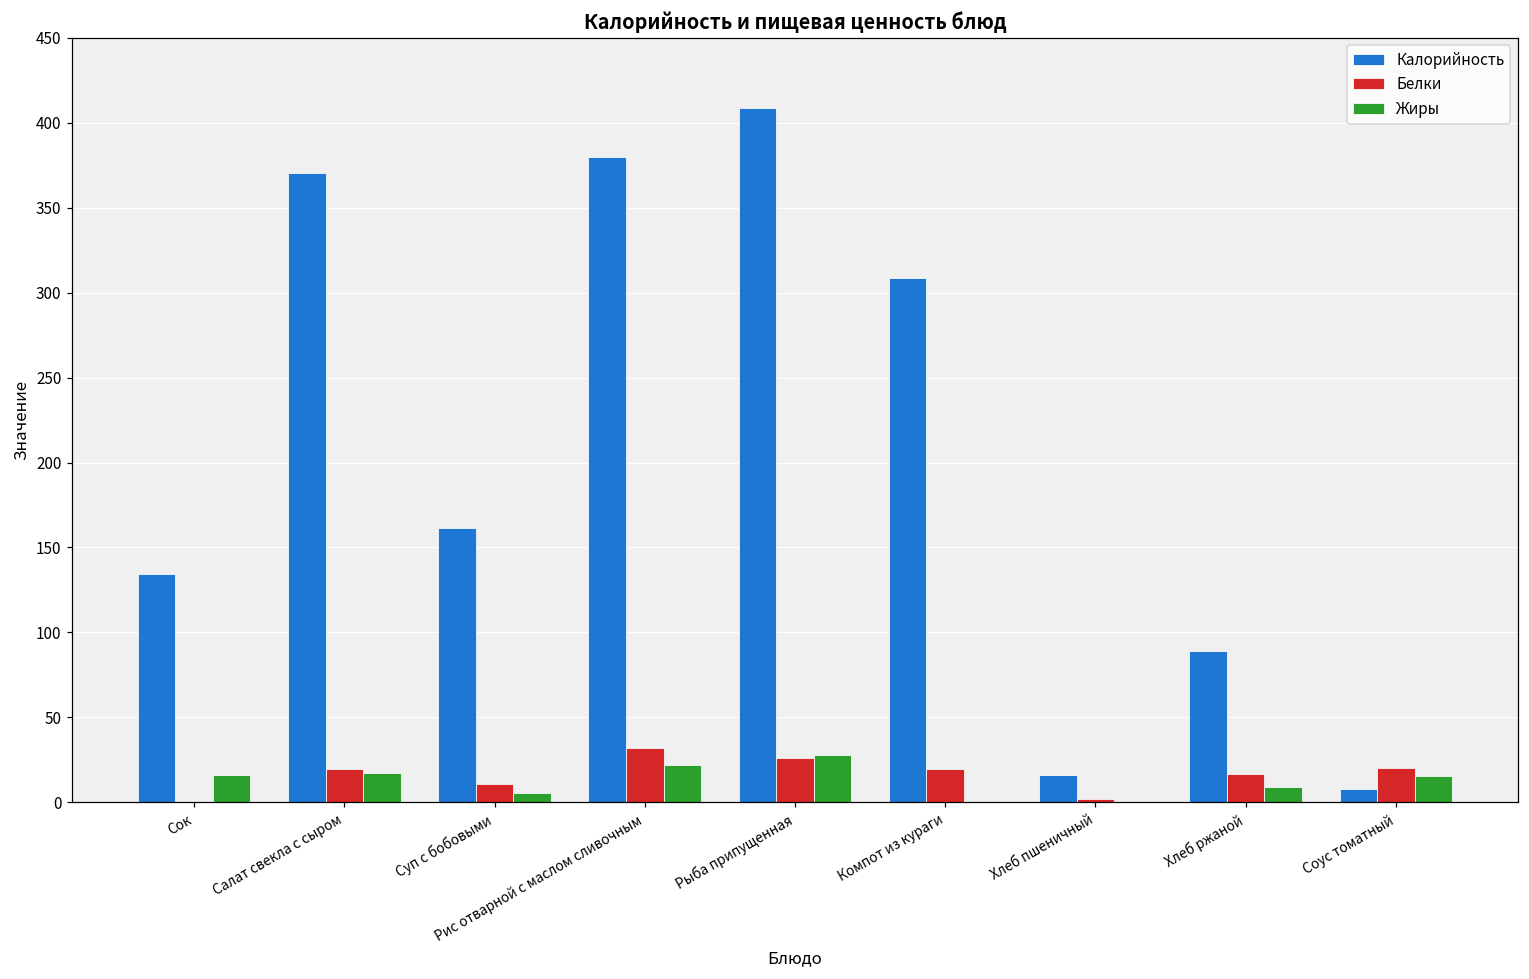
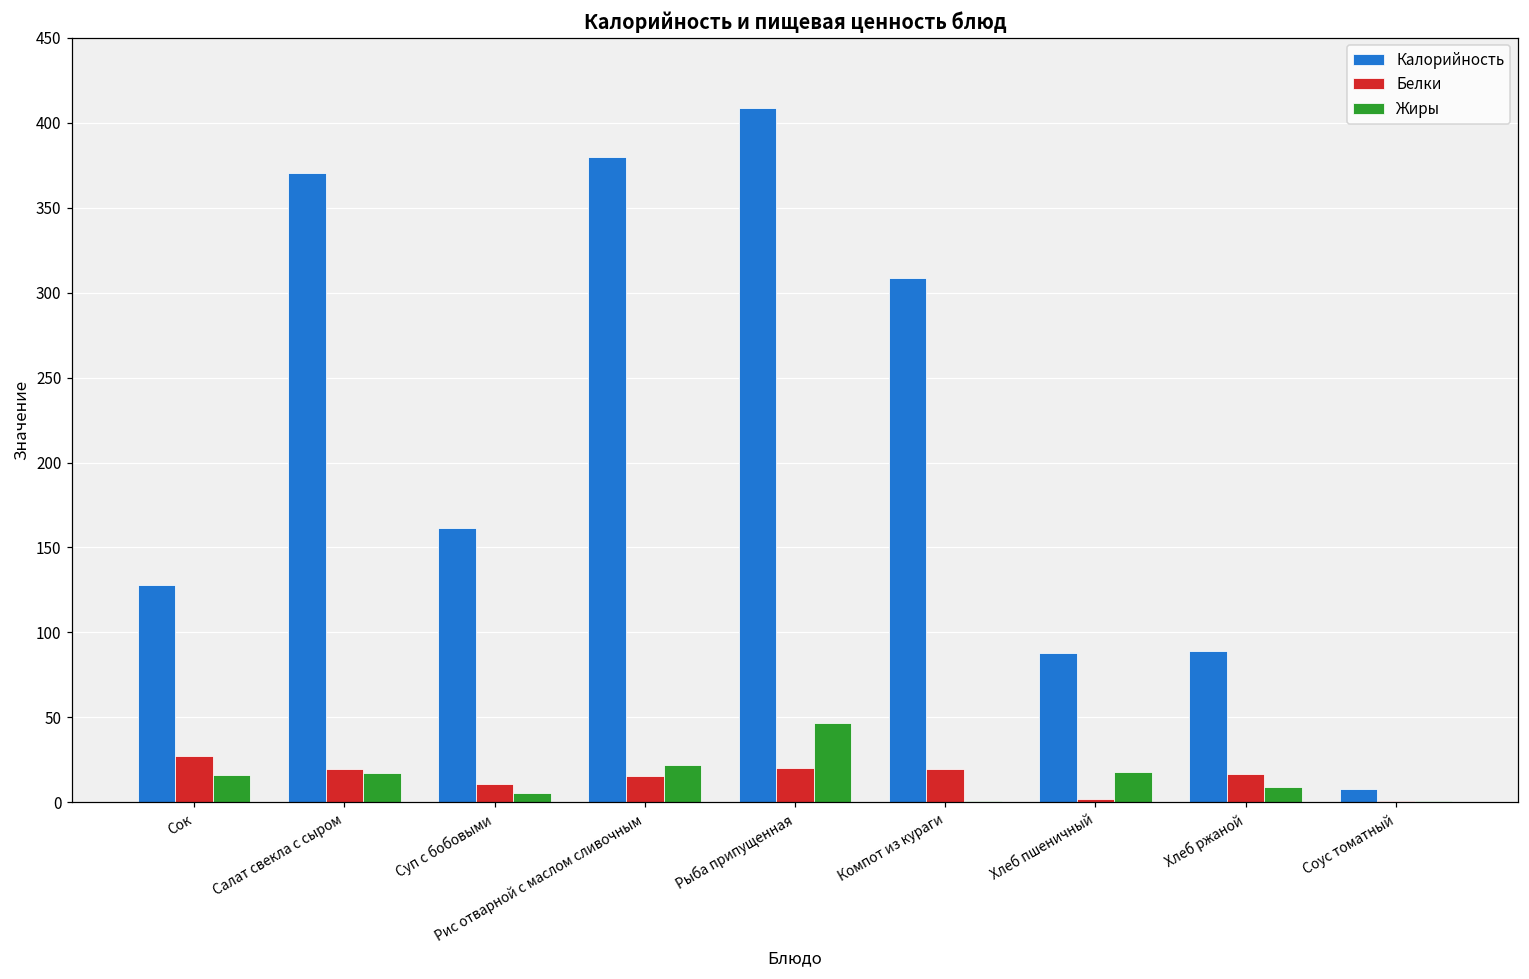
Калорийность, Сок: 134 -> 128
Белки, Сок: 0 -> 27
Белки, Рис отварной с маслом сливочным: 32 -> 15
Белки, Рыба припущенная: 26 -> 21
Жиры, Рыба припущенная: 28 -> 47
Калорийность, Хлеб пшеничный: 16 -> 88
Жиры, Хлеб пшеничный: 0 -> 18
Белки, Соус томатный: 20 -> 1
Жиры, Соус томатный: 16 -> 1
